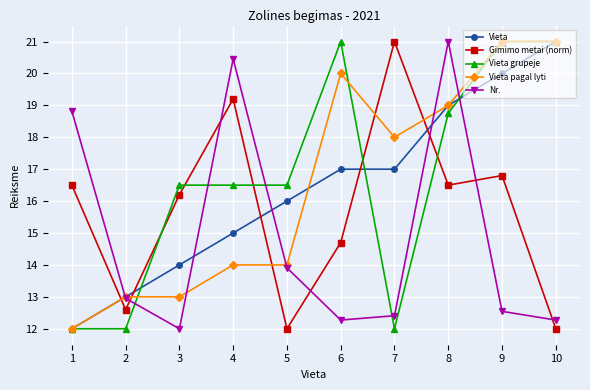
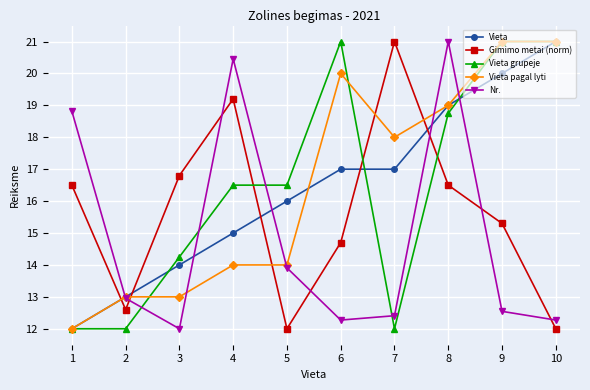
Gimimo metai (norm), 3: 16.2 -> 16.8
Vieta grupeje, 3: 16.5 -> 14.3
Gimimo metai (norm), 9: 16.8 -> 15.3
